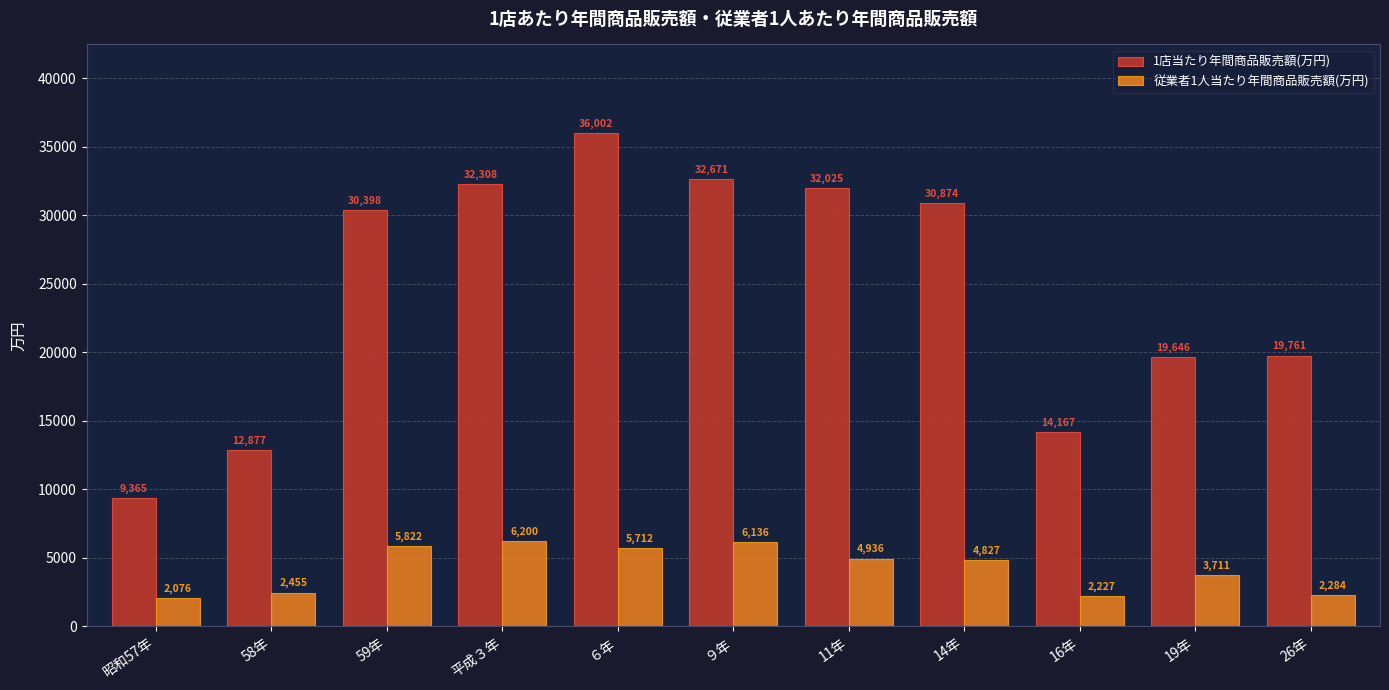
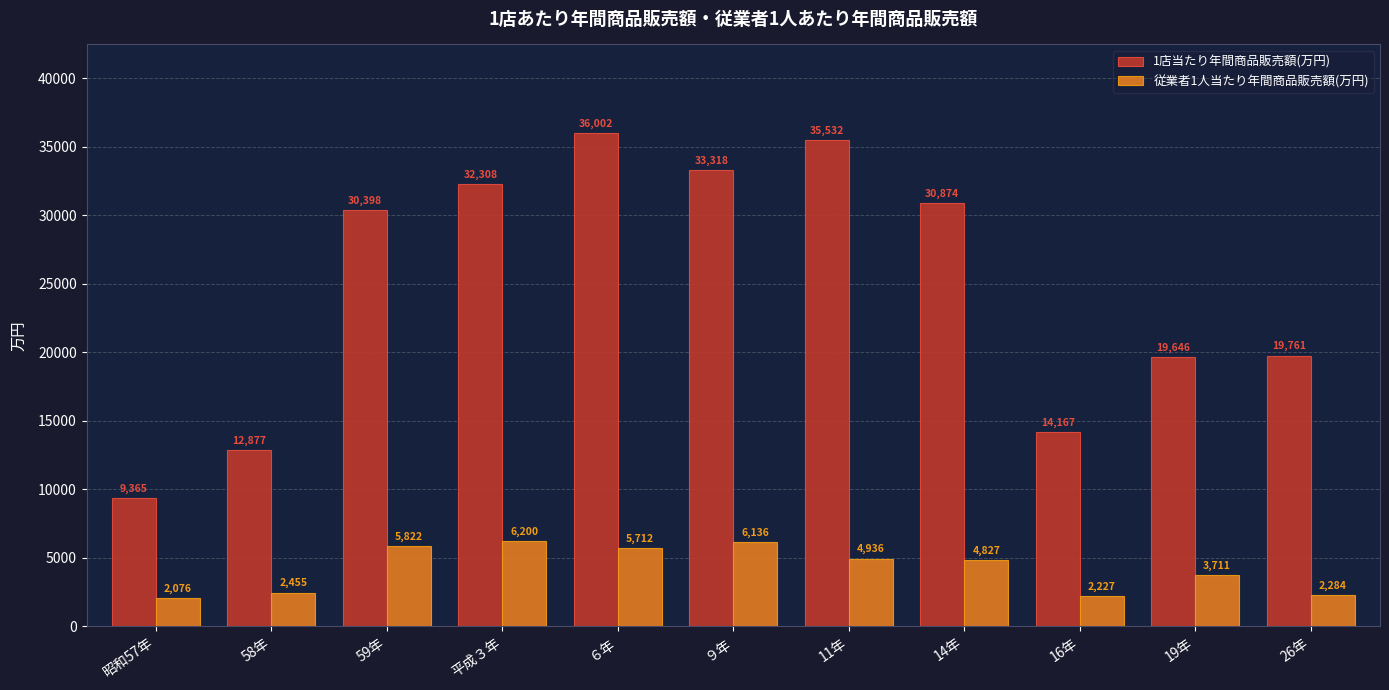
1店当たり年間商品販売額(万円), ９年: 32,671 -> 33,318
1店当たり年間商品販売額(万円), 11年: 32,025 -> 35,532
